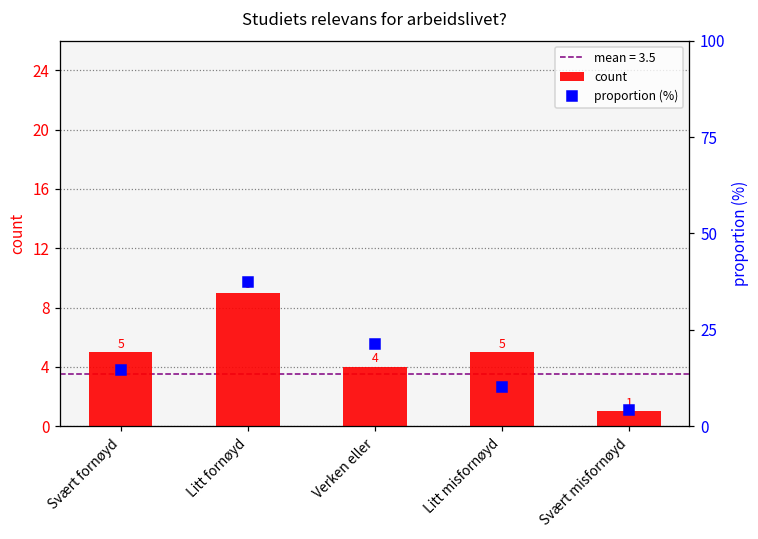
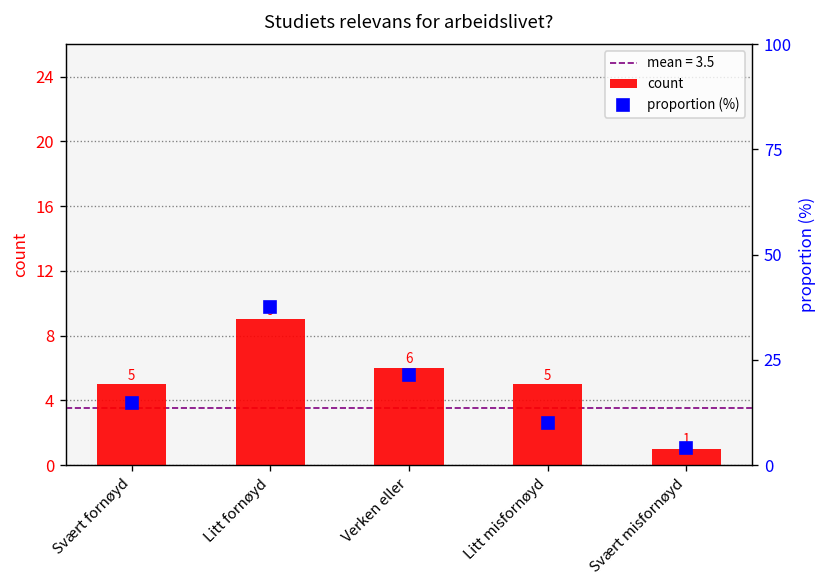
count, Verken eller: 4 -> 6
